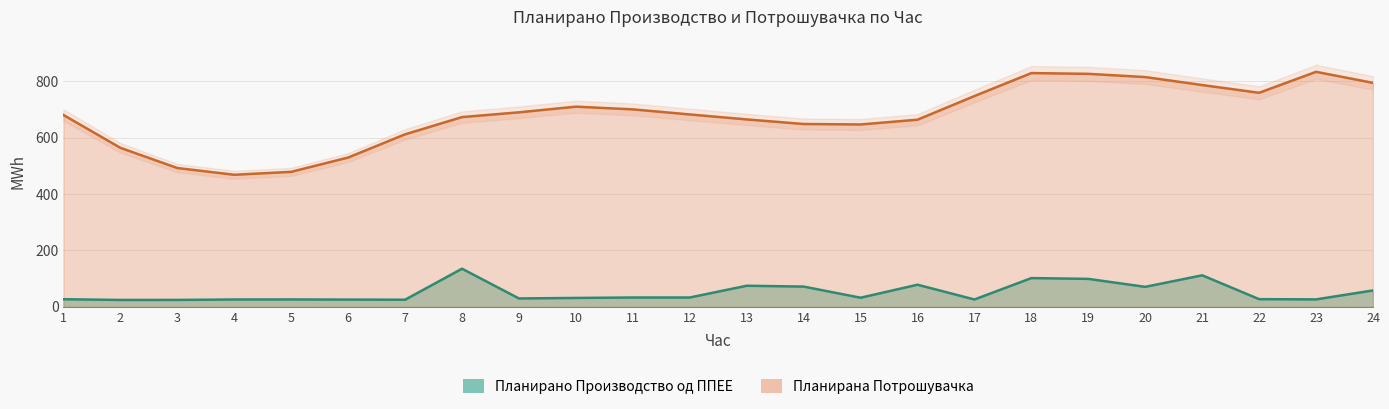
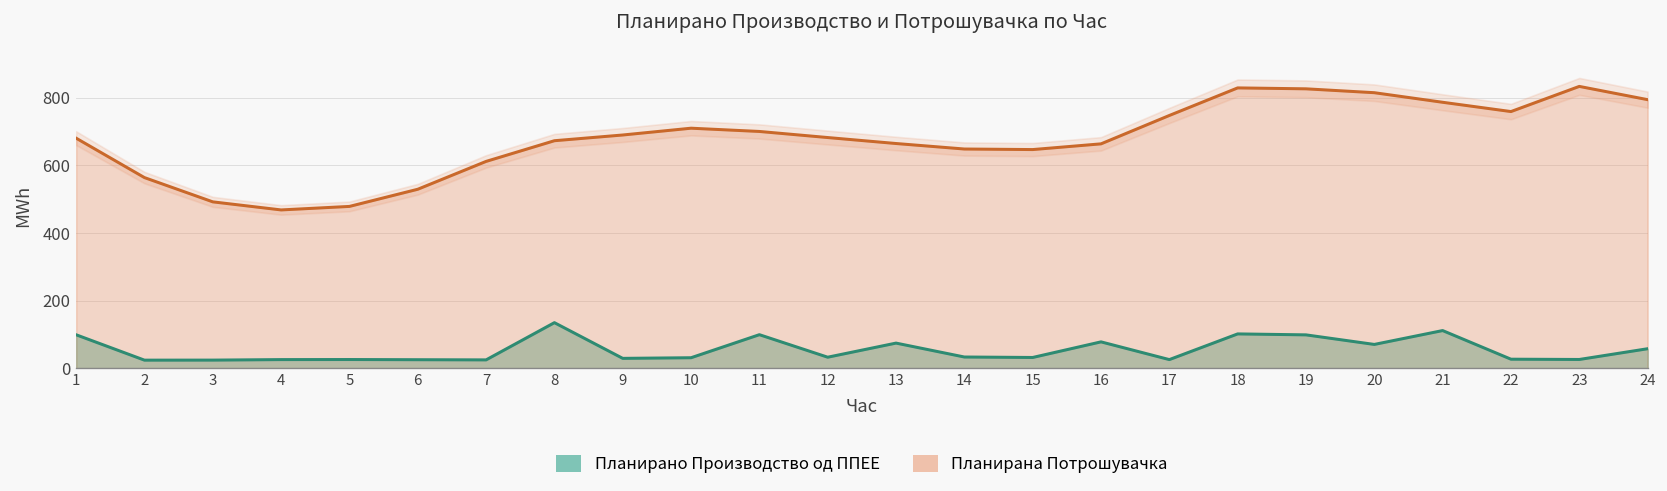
Планирано Производство од ППЕЕ, 1: 30 -> 100
Планирано Производство од ППЕЕ, 11: 30 -> 100
Планирано Производство од ППЕЕ, 14: 70 -> 30
